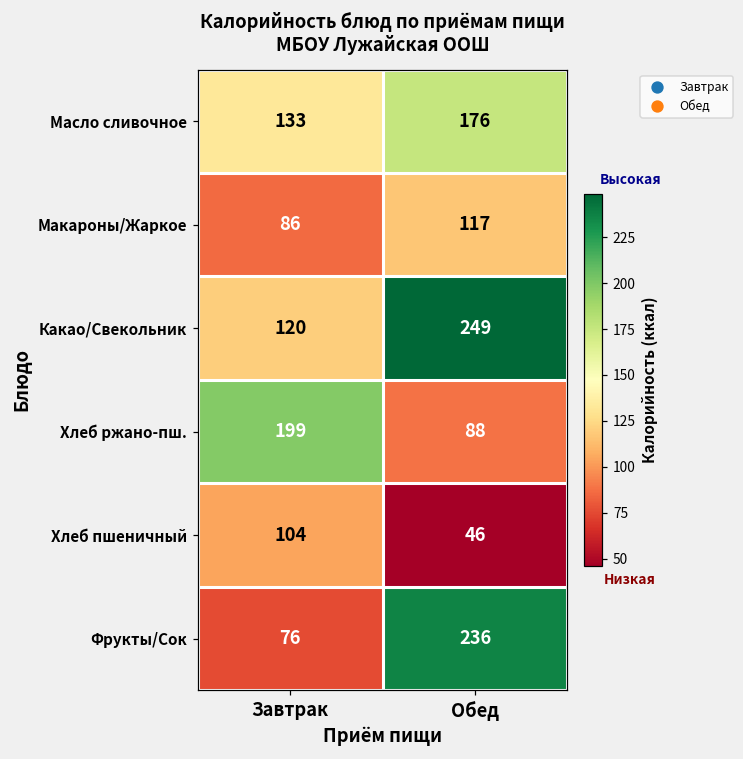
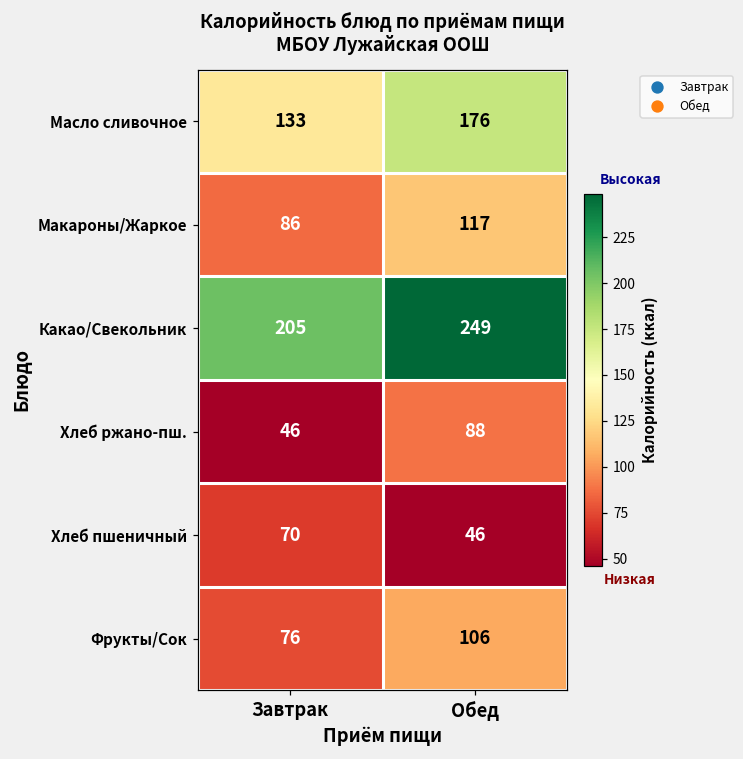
Какао/Свекольник, Завтрак: 120 -> 205
Хлеб ржано-пш., Завтрак: 199 -> 46
Хлеб пшеничный, Завтрак: 104 -> 70
Фрукты/Сок, Обед: 236 -> 106
